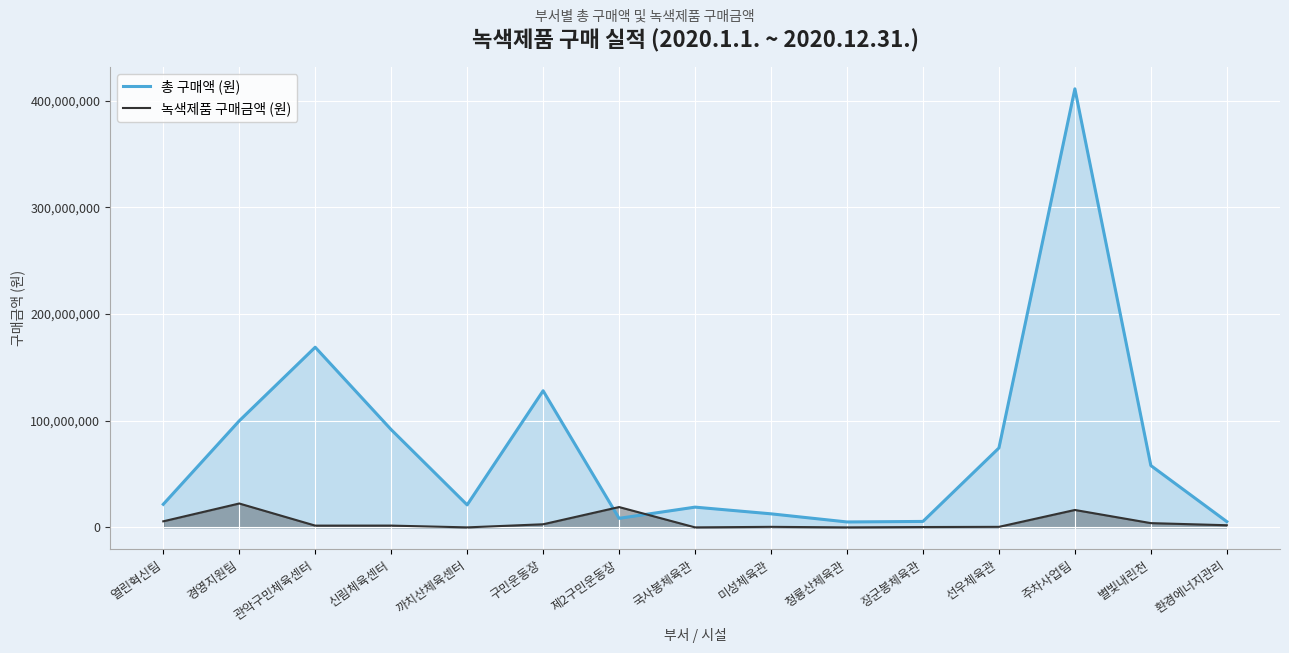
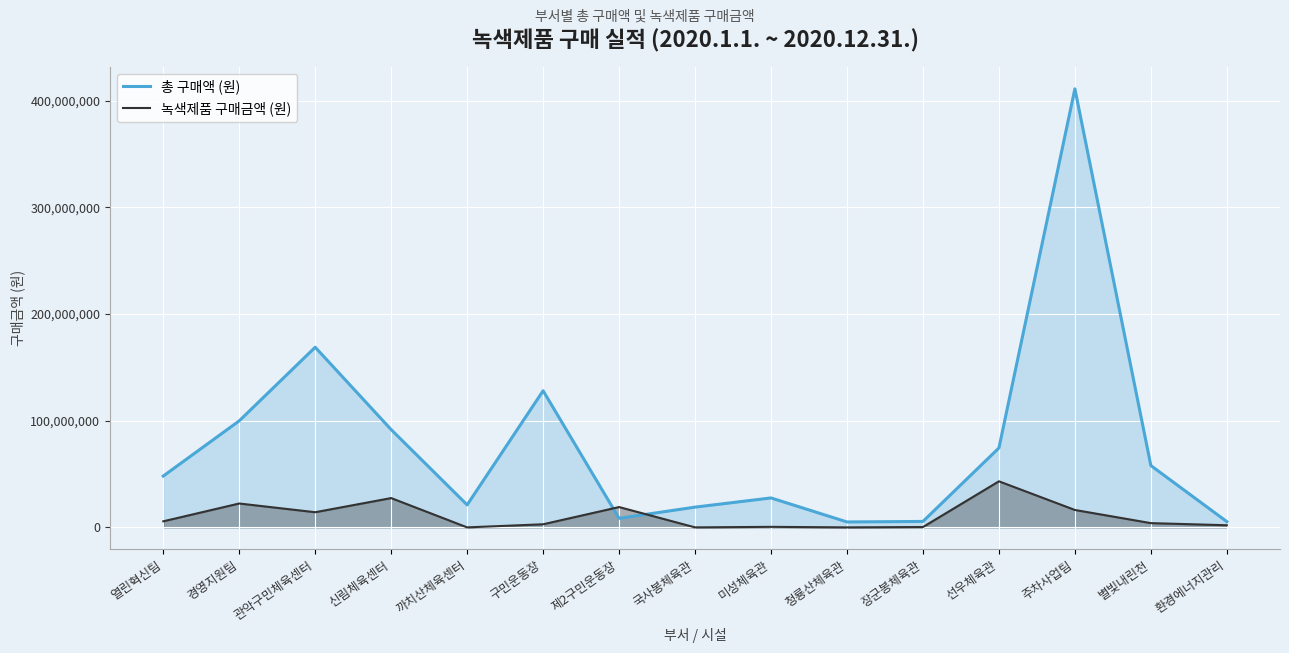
총 구매액 (원), 열린혁신팀: 22,000,000 -> 48,000,000
녹색제품 구매금액 (원), 관악구민체육센터: 2,000,000 -> 14,000,000
녹색제품 구매금액 (원), 신림체육센터: 2,000,000 -> 27,000,000
총 구매액 (원), 미성체육관: 13,000,000 -> 28,000,000
녹색제품 구매금액 (원), 선우체육관: 0 -> 43,000,000
